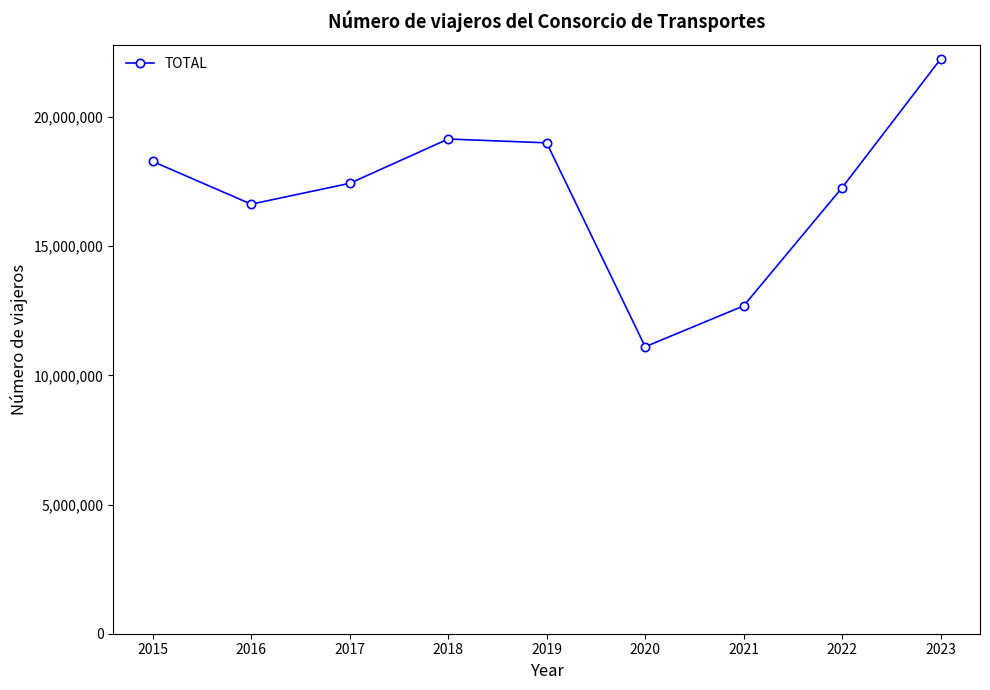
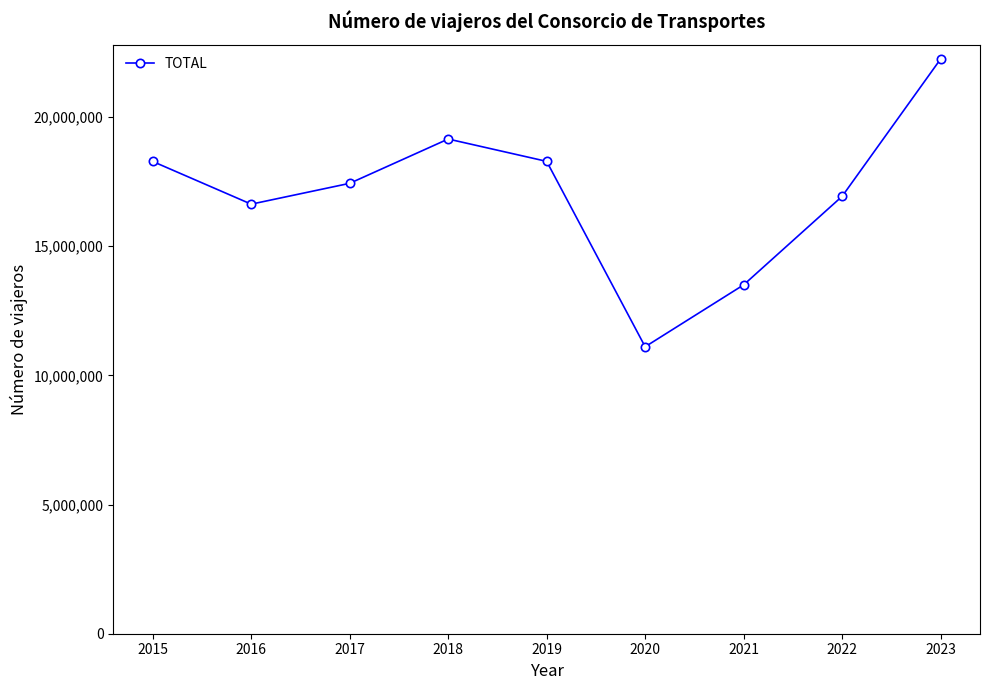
2019: 19,000,000 -> 18,300,000
2021: 12,700,000 -> 13,500,000
2022: 17,300,000 -> 16,900,000
